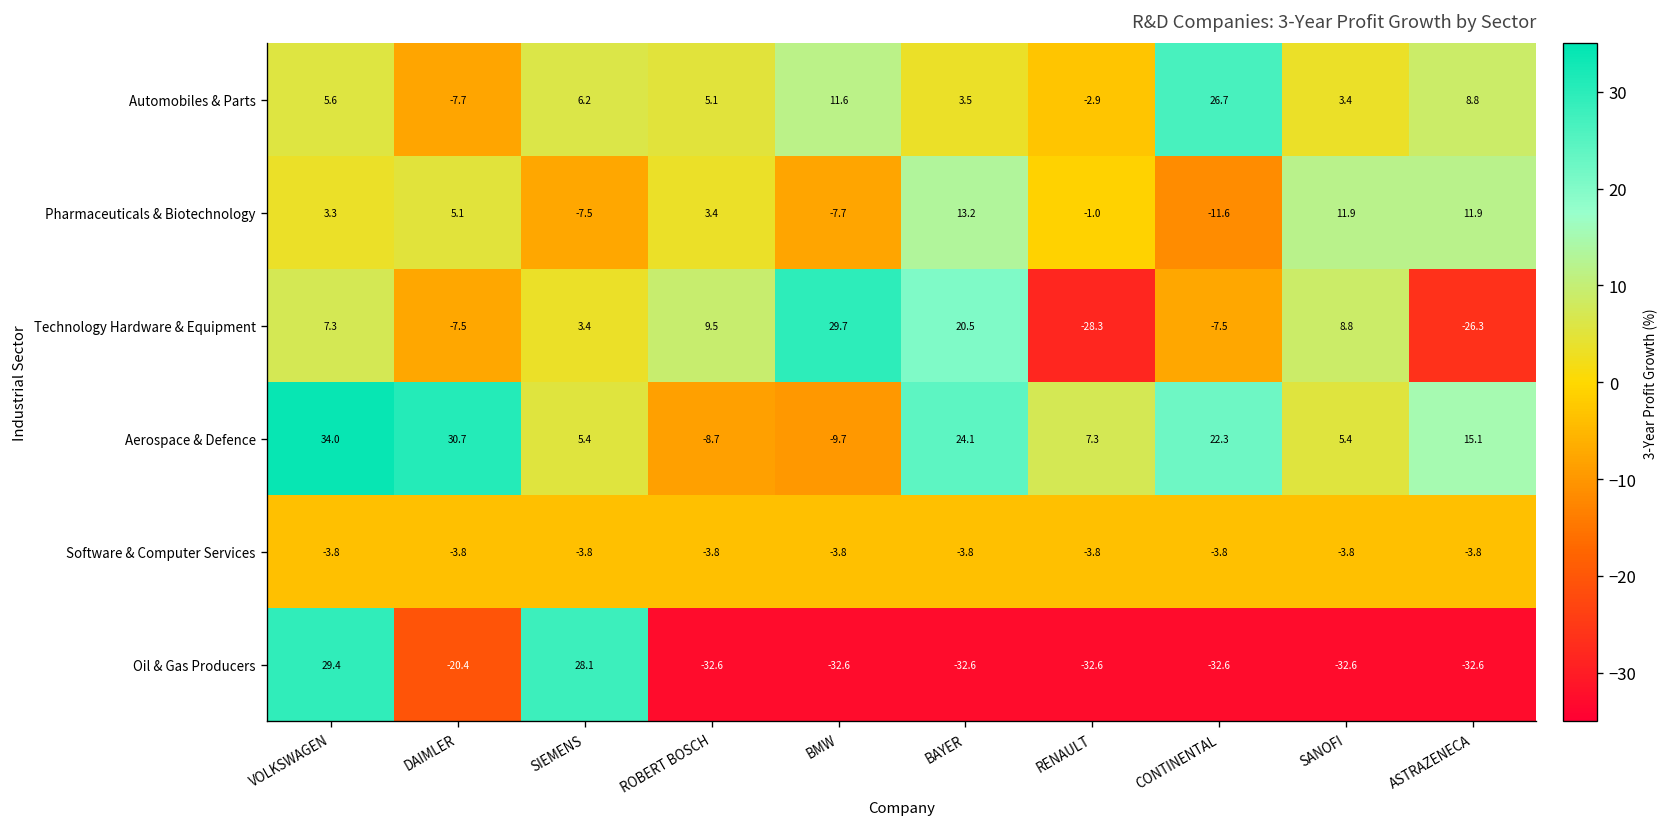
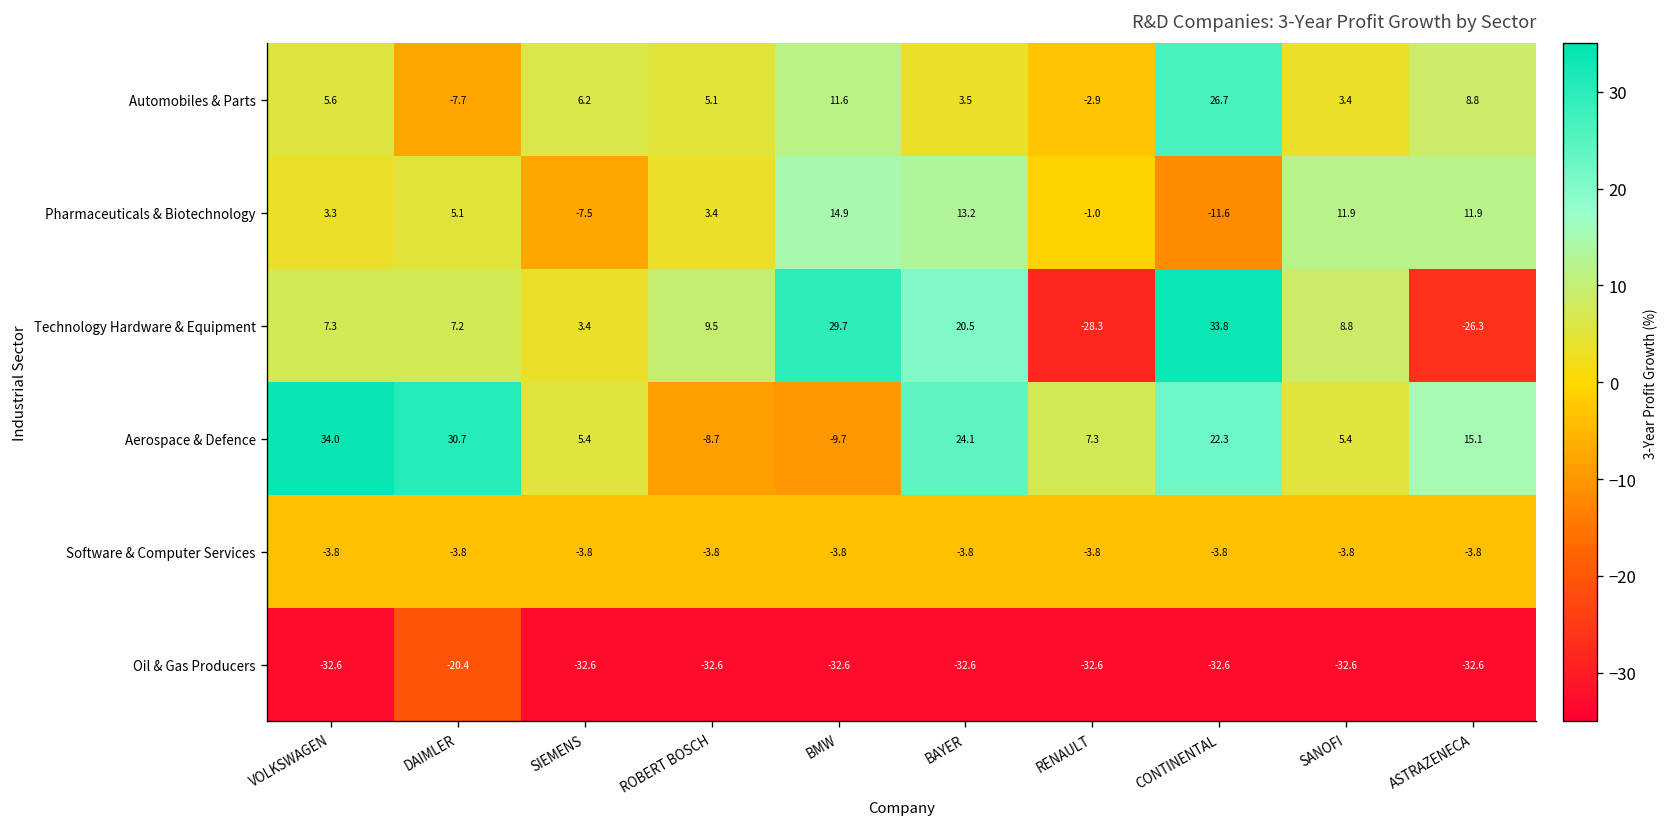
Pharmaceuticals & Biotechnology, BMW: -7.7 -> 14.9
Technology Hardware & Equipment, DAIMLER: -7.5 -> 7.2
Technology Hardware & Equipment, CONTINENTAL: -7.5 -> 33.8
Oil & Gas Producers, VOLKSWAGEN: 29.4 -> -32.6
Oil & Gas Producers, SIEMENS: 28.1 -> -32.6
